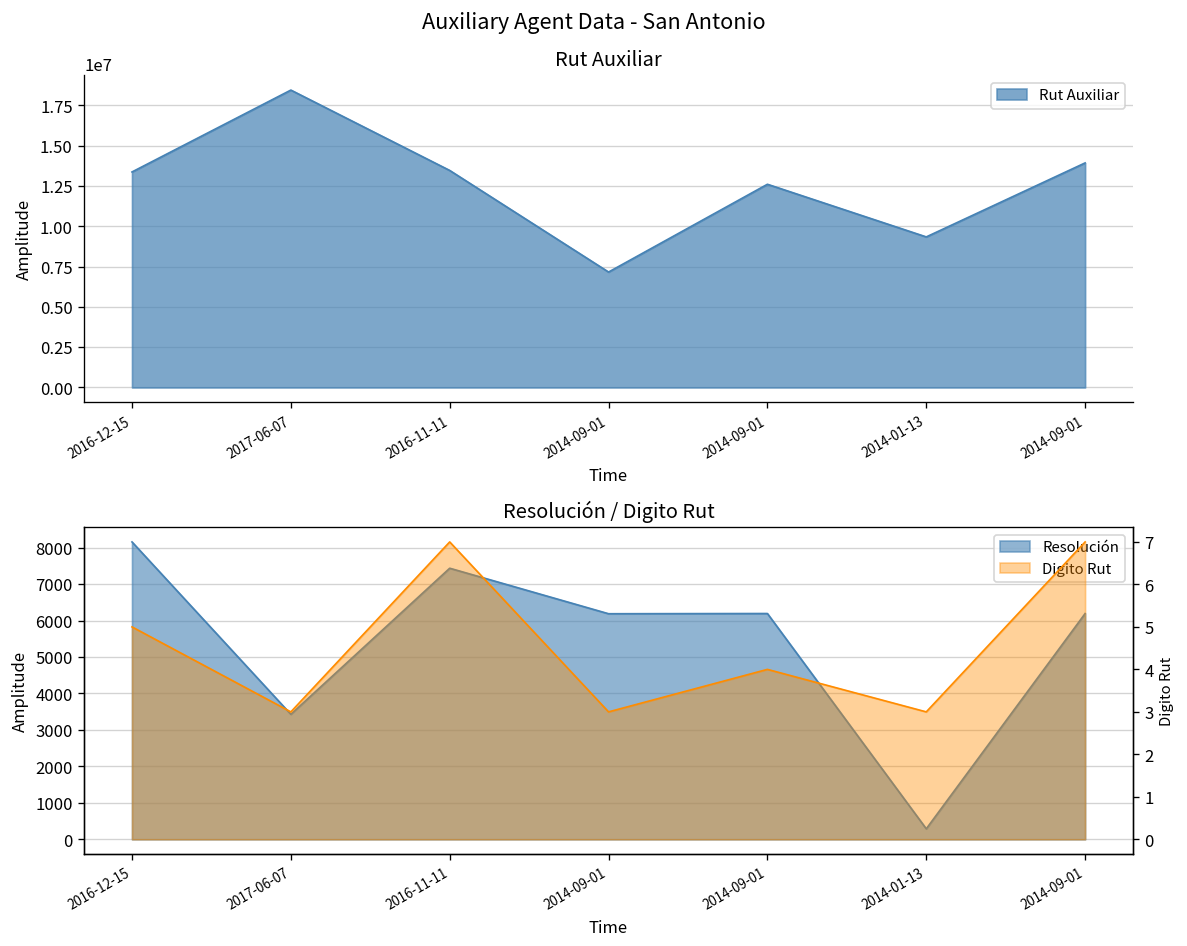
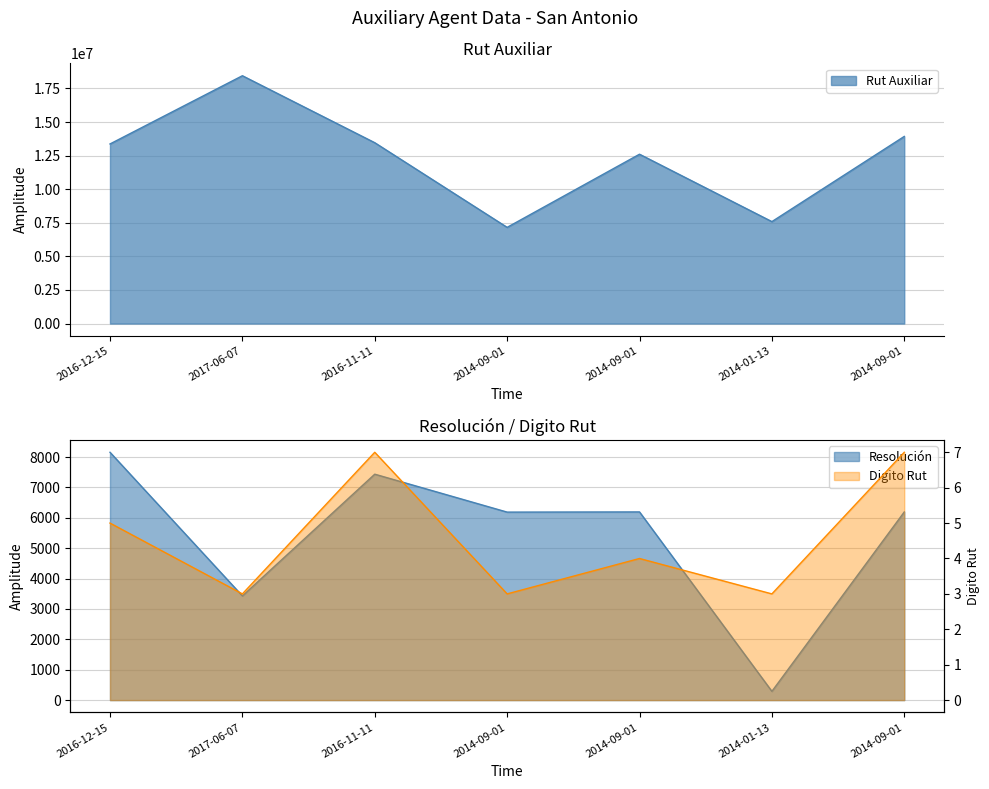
Rut Auxiliar, 2014-01-13: 9300000 -> 7600000
